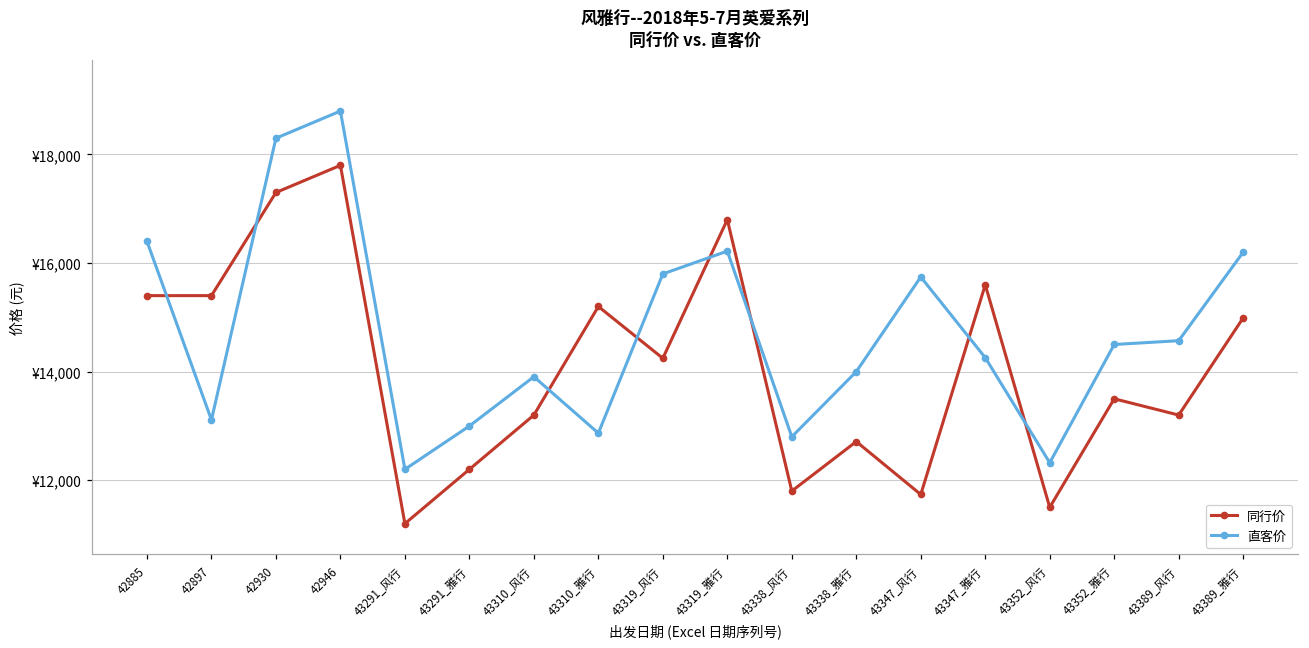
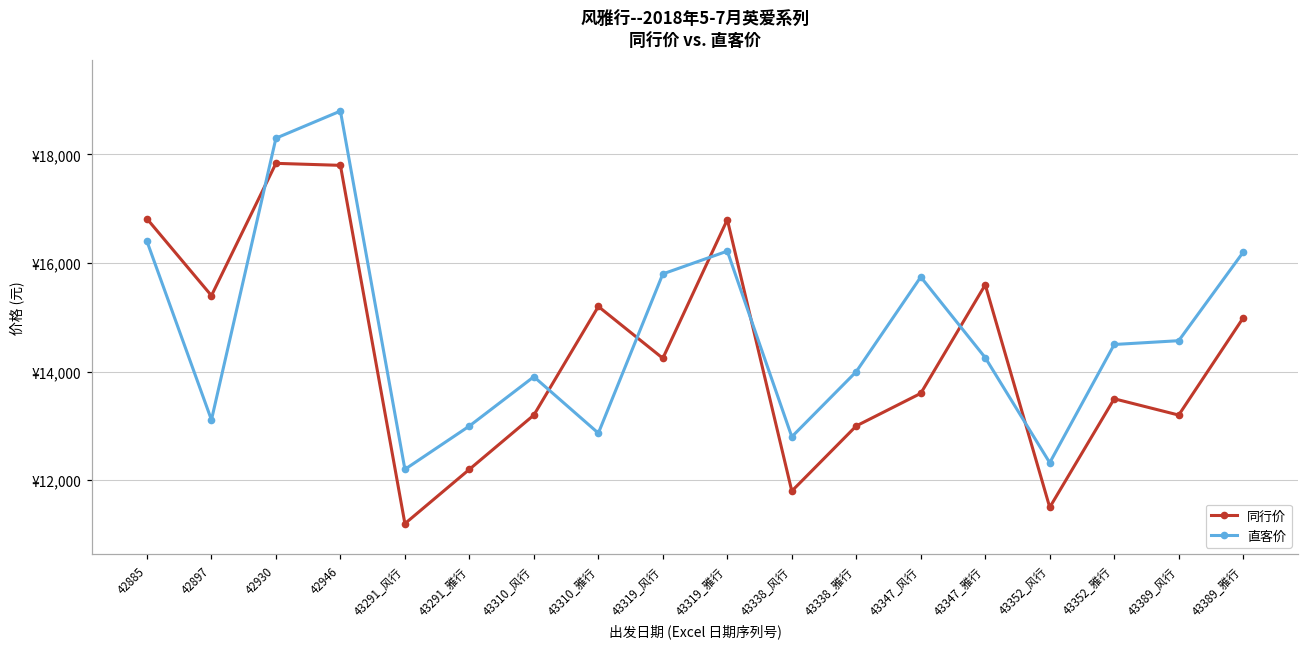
同行价, 42885: ¥15,400 -> ¥16,800
同行价, 42930: ¥17,300 -> ¥17,800
同行价, 43338_雅行: ¥12,700 -> ¥13,000
同行价, 43347_风行: ¥11,700 -> ¥13,600
